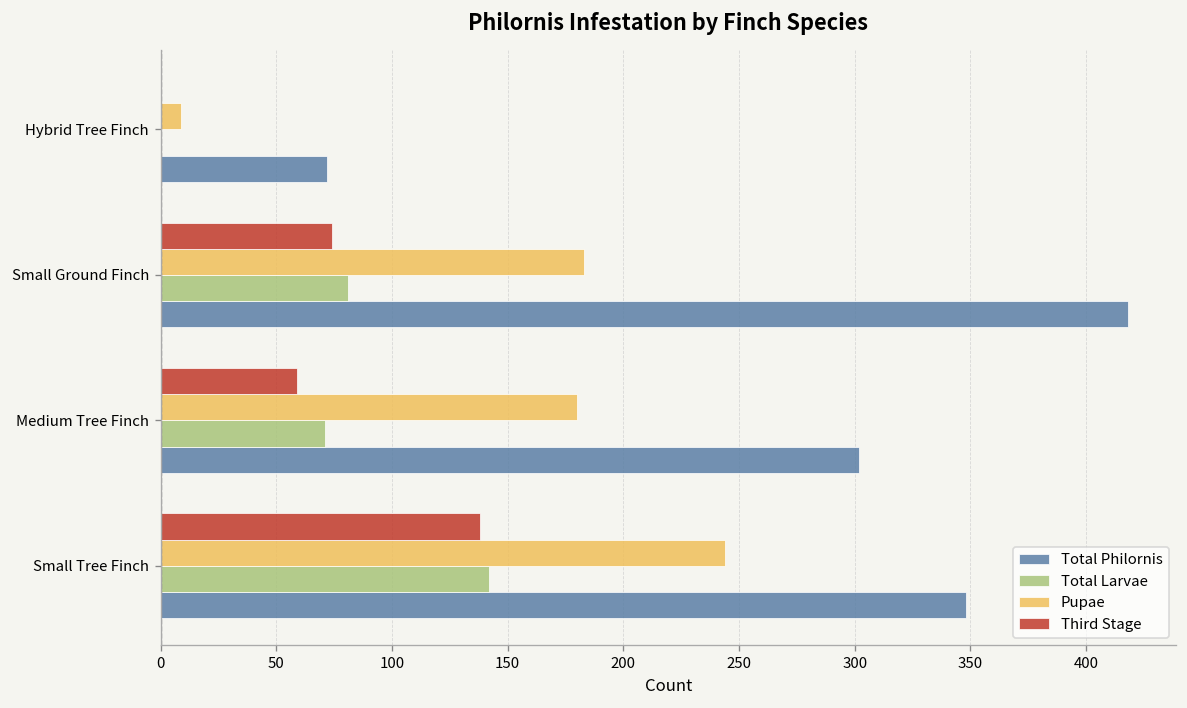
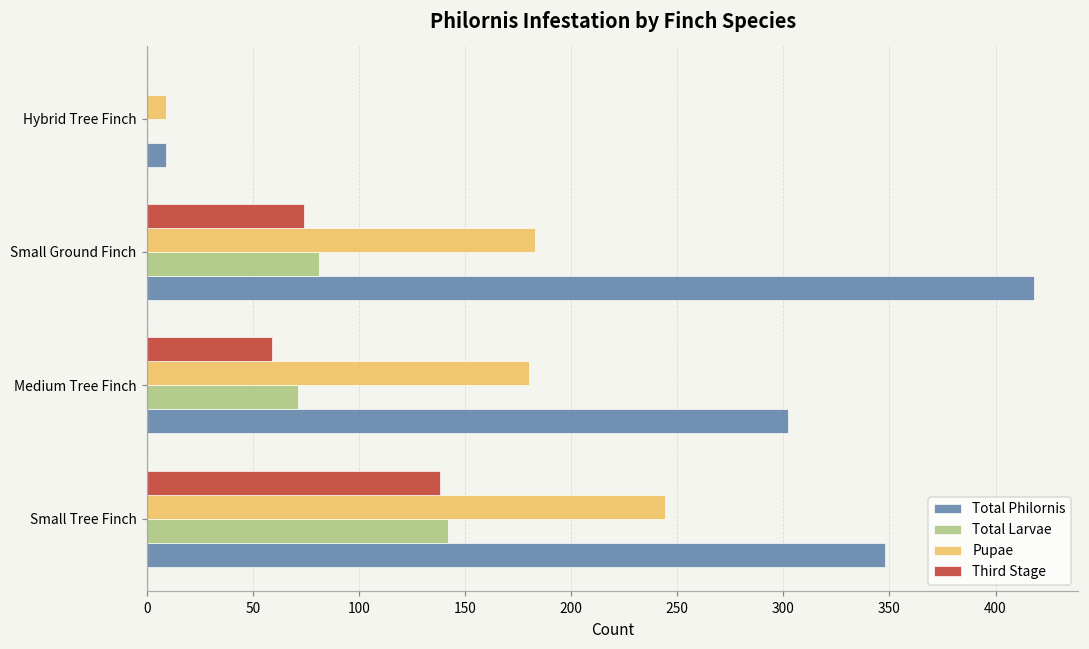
Total Philornis, Hybrid Tree Finch: 72 -> 9
